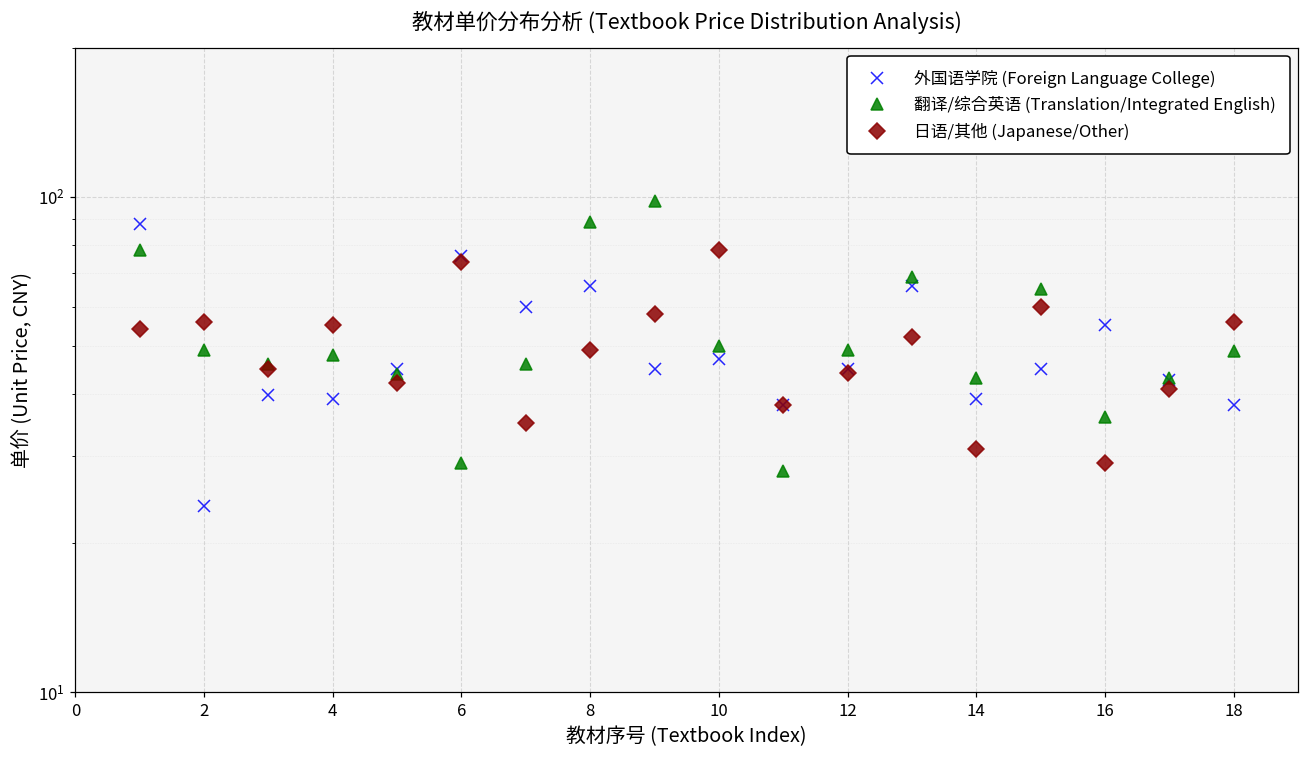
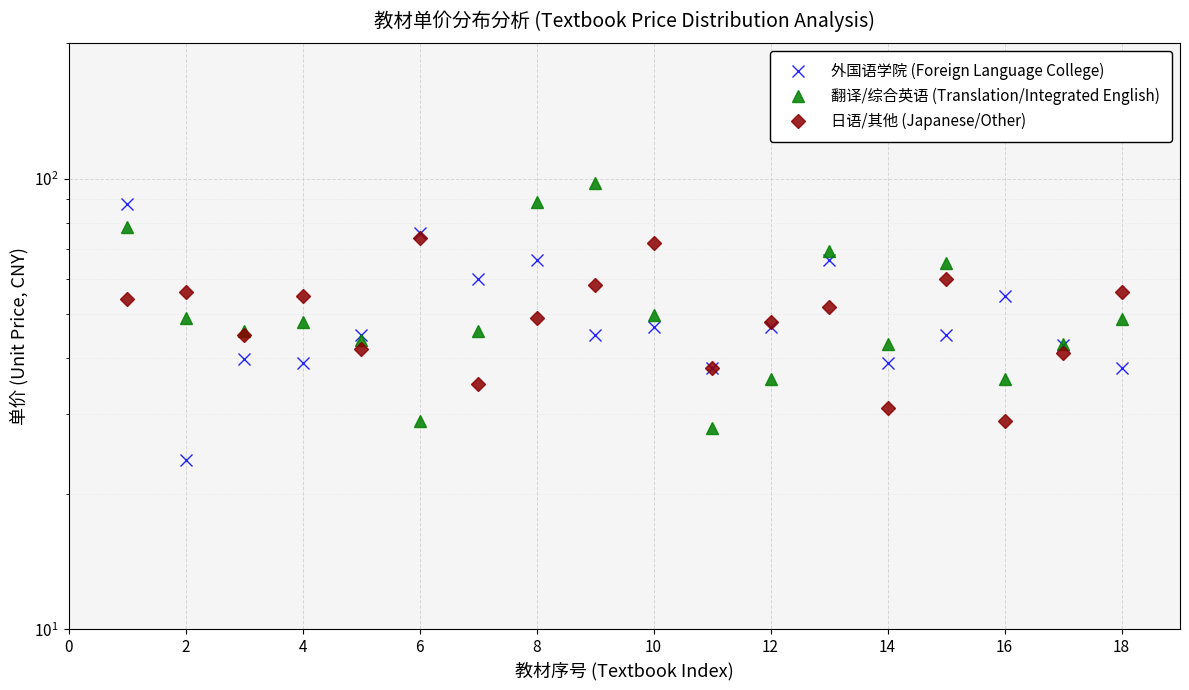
日语/其他 (Japanese/Other), 10: 78 -> 72
外国语学院 (Foreign Language College), 12: 45 -> 47
翻译/综合英语 (Translation/Integrated English), 12: 49 -> 36
日语/其他 (Japanese/Other), 12: 44 -> 48
